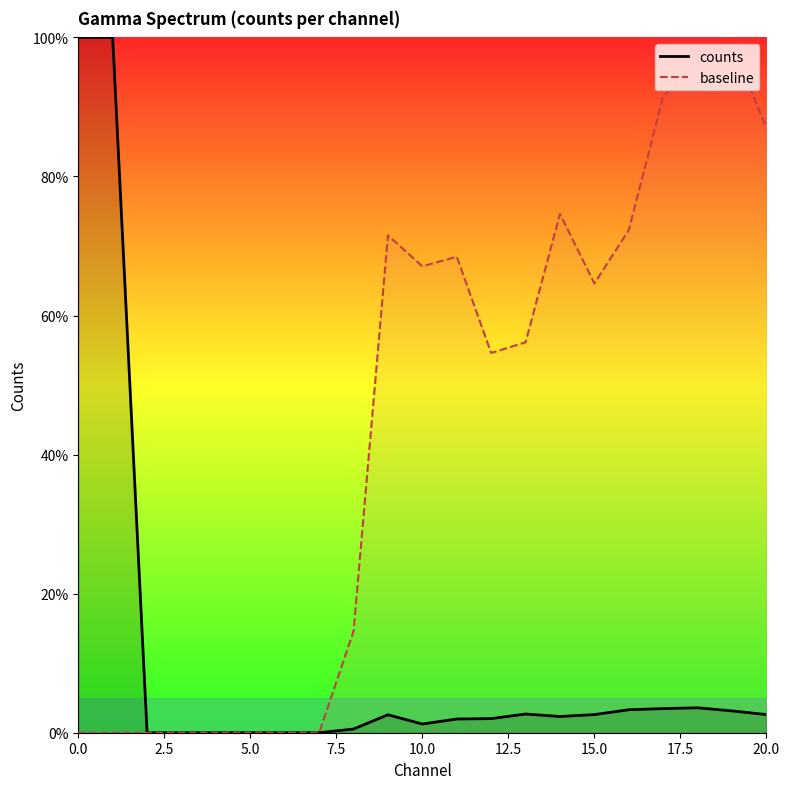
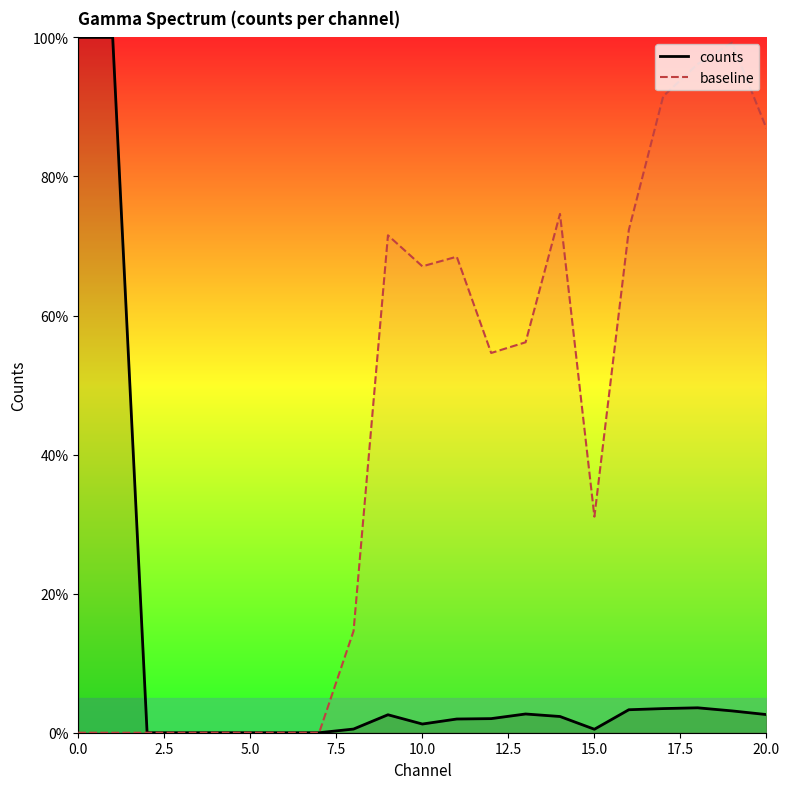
counts, 15.0: 3% -> 1%
baseline, 15.0: 65% -> 31%
